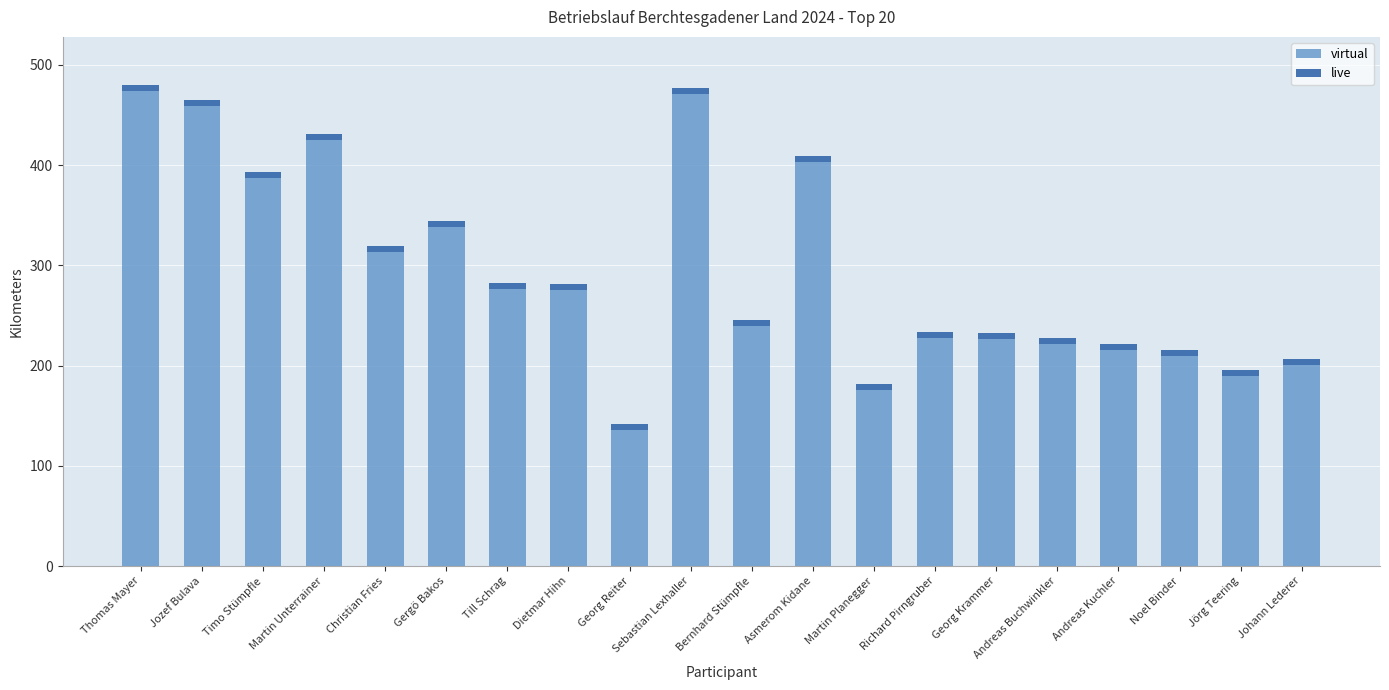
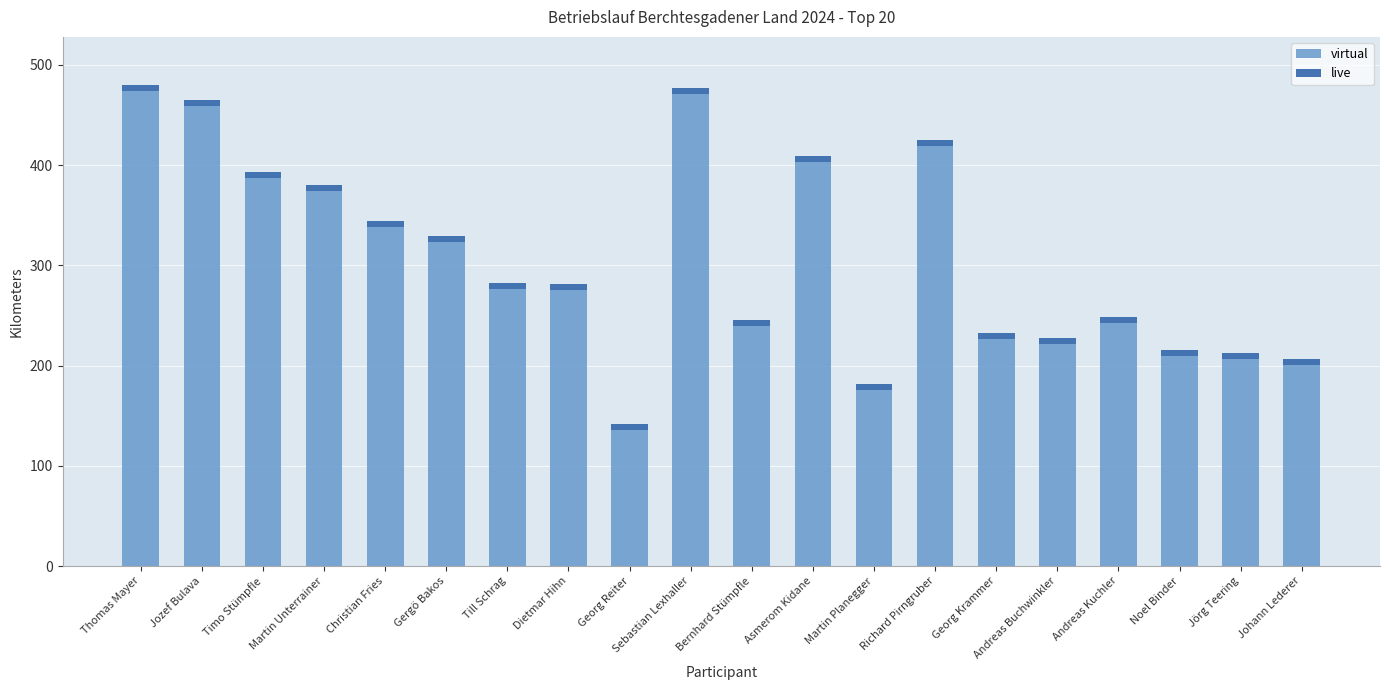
virtual, Martin Unterrainer: 425 -> 374
virtual, Christian Fries: 313 -> 338
virtual, Gergö Bakos: 338 -> 323
virtual, Richard Pirngruber: 228 -> 419
virtual, Andreas Kuchler: 216 -> 243
virtual, Jörg Teering: 190 -> 207
